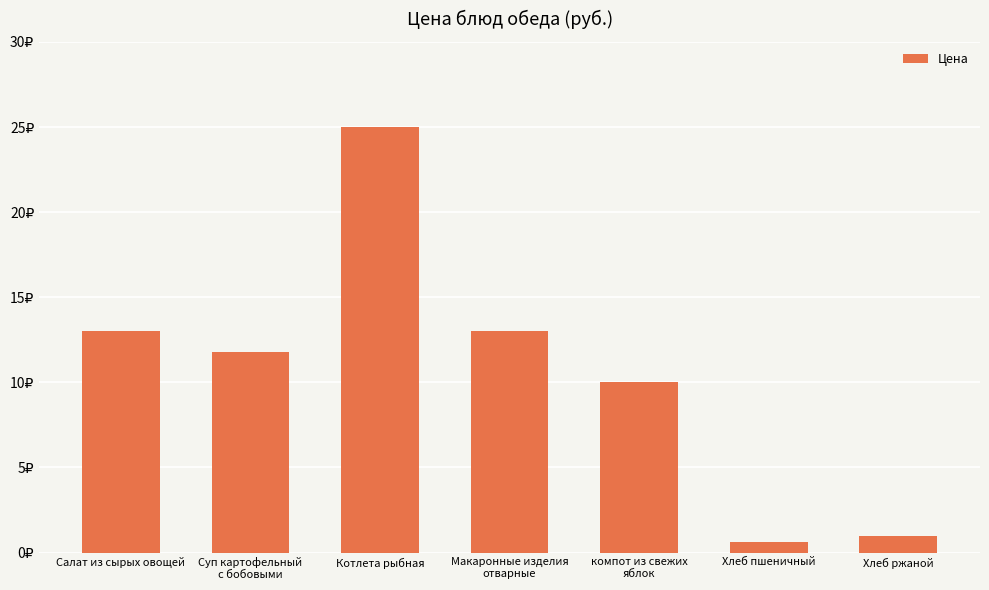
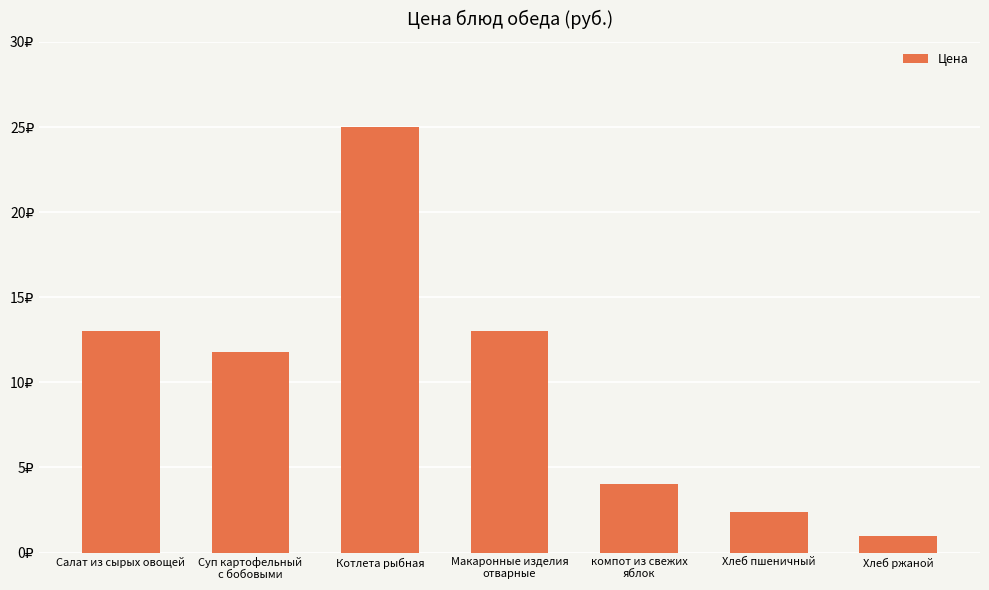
компот из свежих яблок: 10₽ -> 4₽
Хлеб пшеничный: 0.6₽ -> 2.4₽
